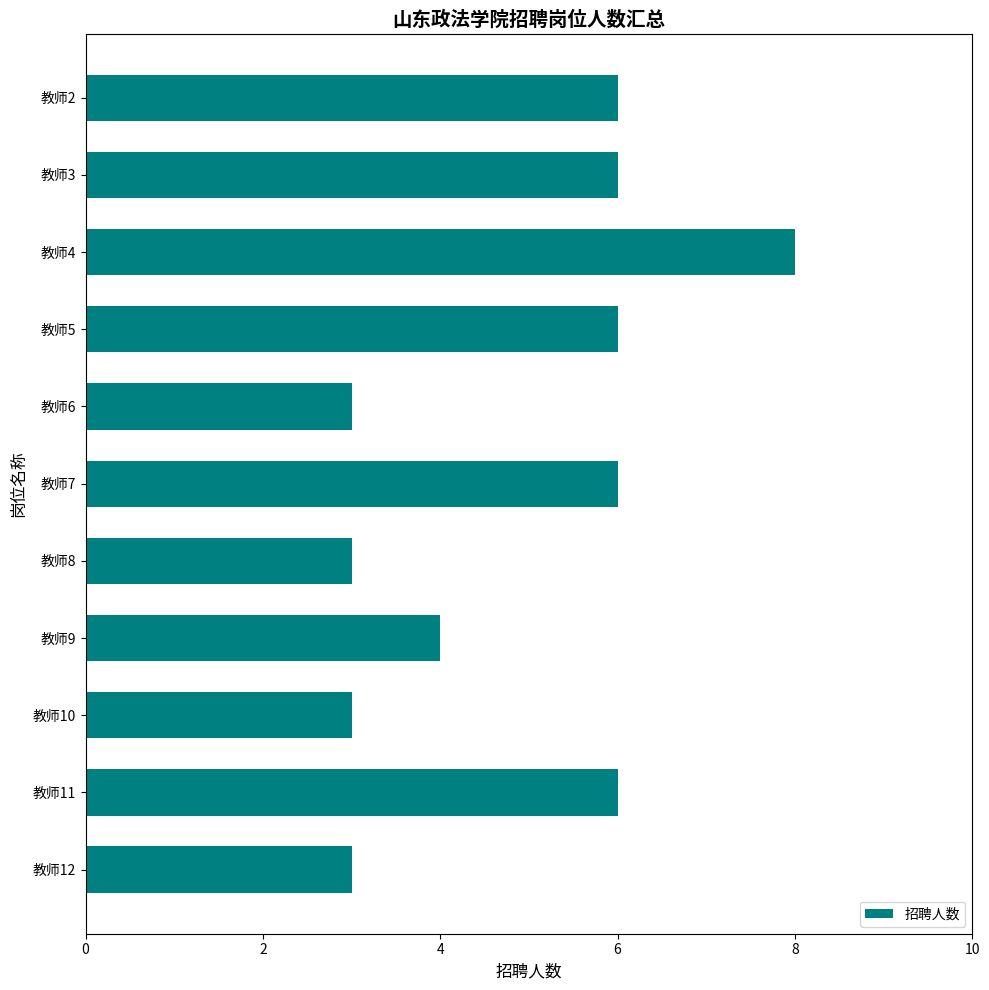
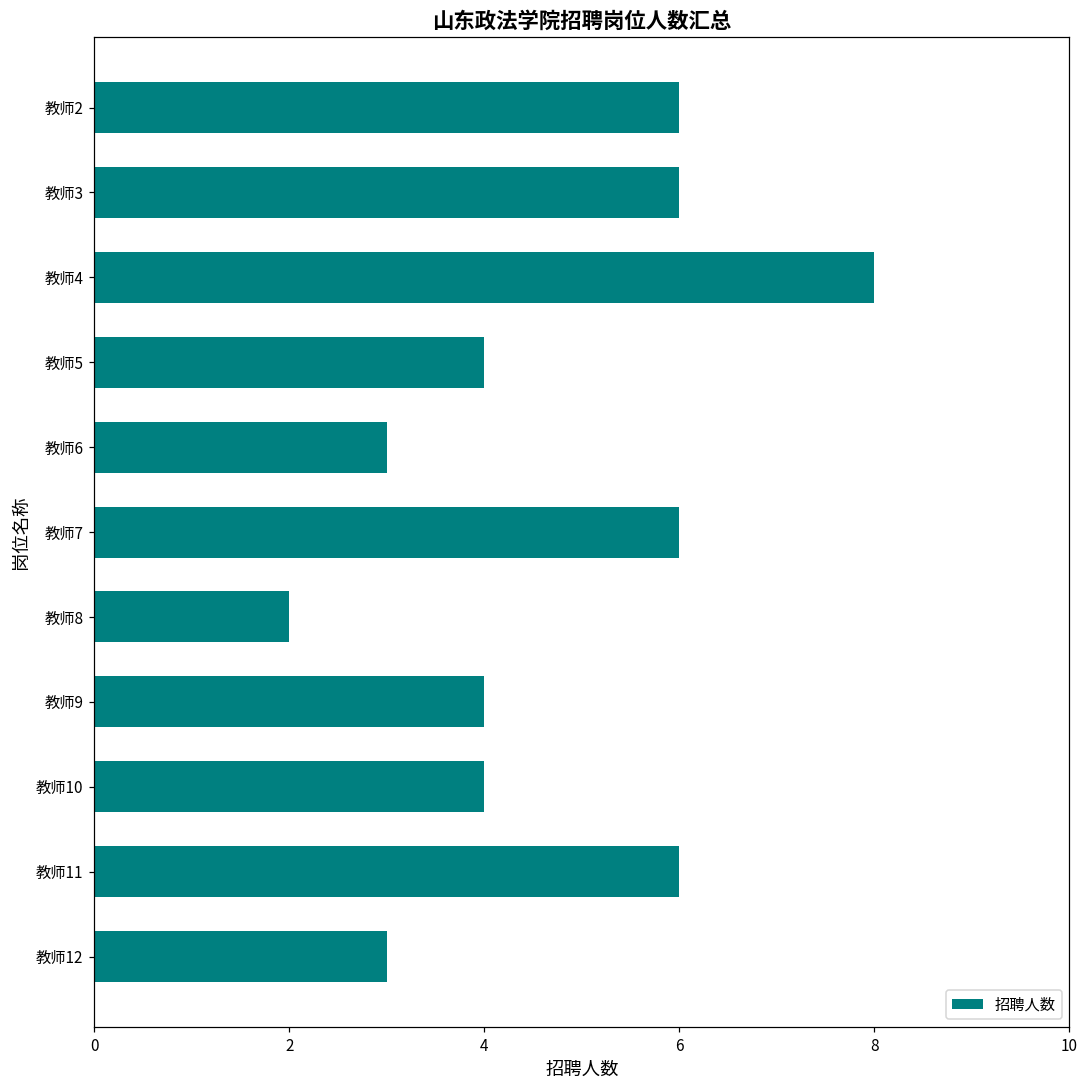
教师5: 6 -> 4
教师8: 3 -> 2
教师10: 3 -> 4
